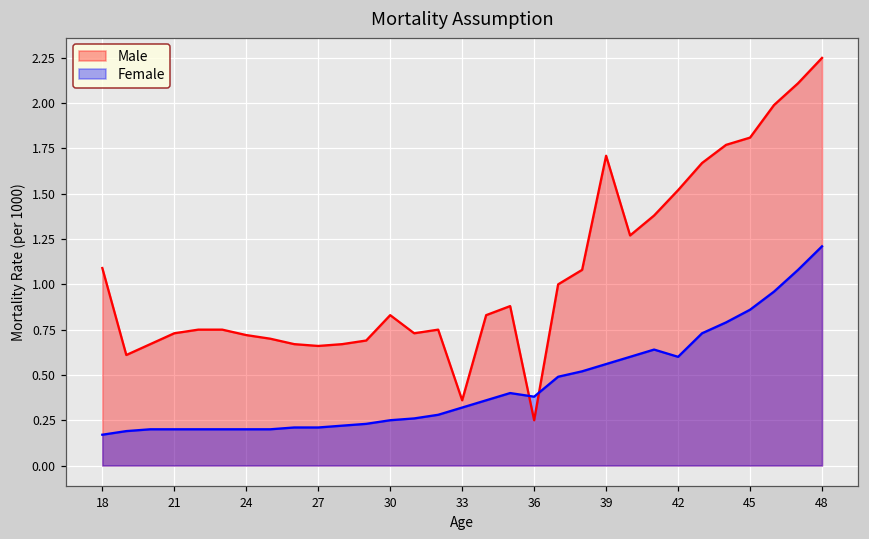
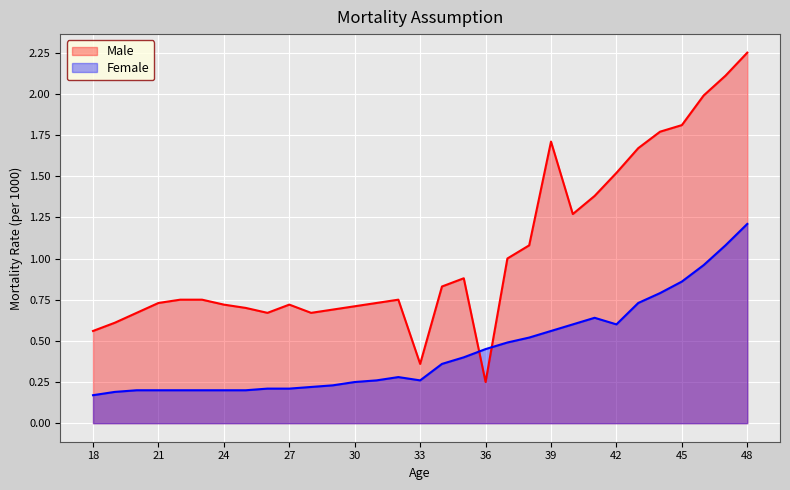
Male, 18: 1.09 -> 0.56
Male, 27: 0.66 -> 0.72
Male, 30: 0.83 -> 0.71
Female, 33: 0.32 -> 0.26
Female, 36: 0.38 -> 0.45
